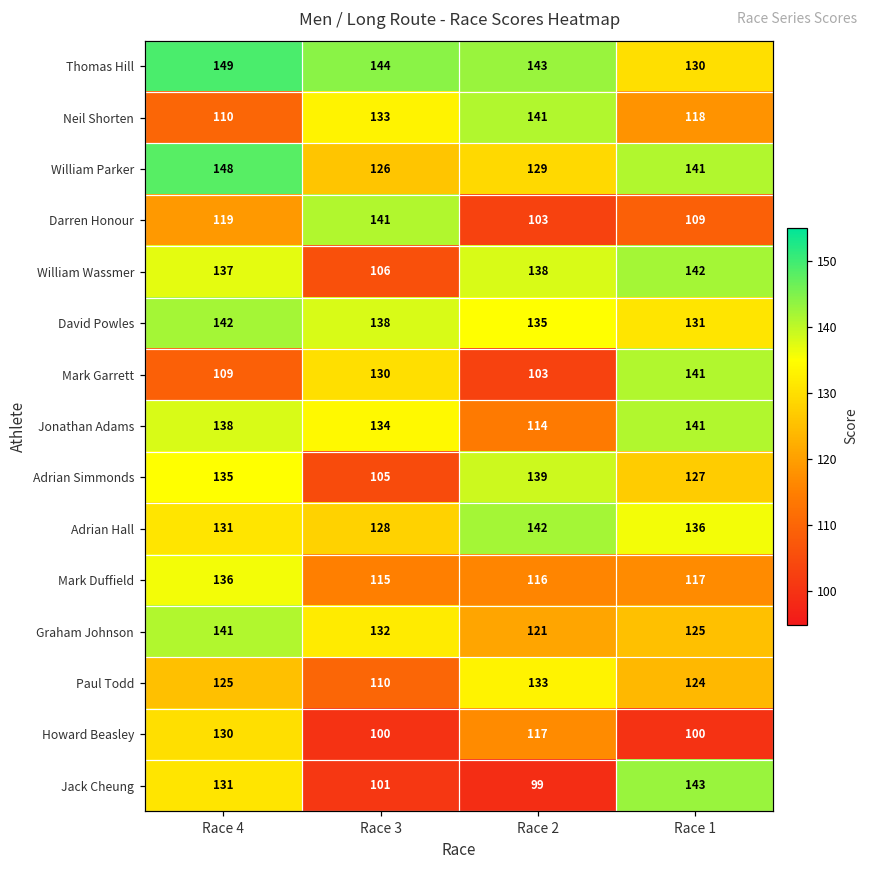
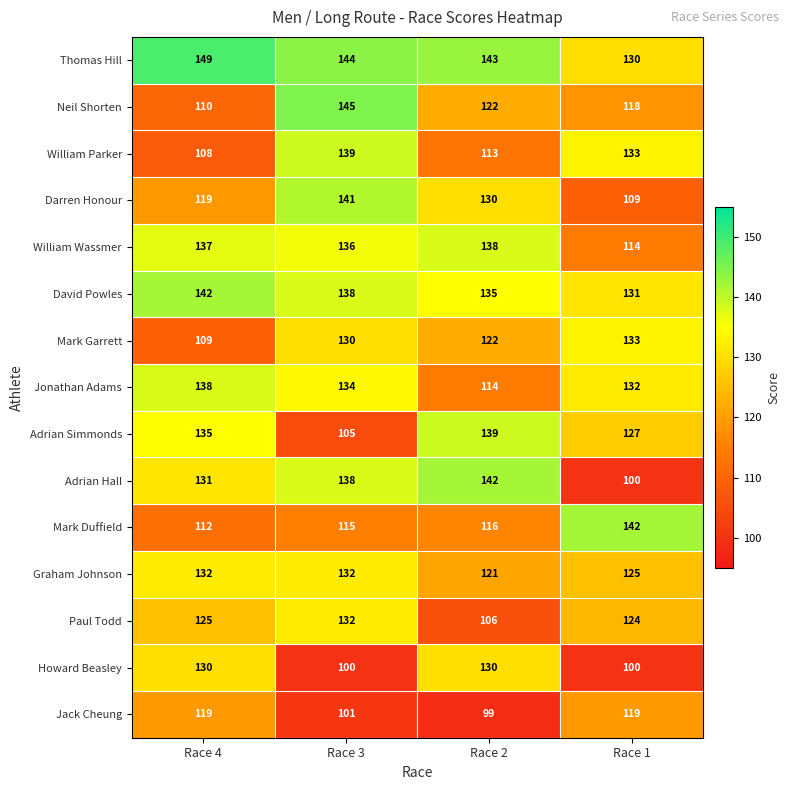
Neil Shorten, Race 3: 133 -> 145
Neil Shorten, Race 2: 141 -> 122
William Parker, Race 4: 148 -> 108
William Parker, Race 3: 126 -> 139
William Parker, Race 2: 129 -> 113
William Parker, Race 1: 141 -> 133
Darren Honour, Race 2: 103 -> 130
William Wassmer, Race 3: 106 -> 136
William Wassmer, Race 1: 142 -> 114
Mark Garrett, Race 2: 103 -> 122
Mark Garrett, Race 1: 141 -> 133
Jonathan Adams, Race 1: 141 -> 132
Adrian Hall, Race 3: 128 -> 138
Adrian Hall, Race 1: 136 -> 100
Mark Duffield, Race 4: 136 -> 112
Mark Duffield, Race 1: 117 -> 142
Graham Johnson, Race 4: 141 -> 132
Paul Todd, Race 3: 110 -> 132
Paul Todd, Race 2: 133 -> 106
Howard Beasley, Race 2: 117 -> 130
Jack Cheung, Race 4: 131 -> 119
Jack Cheung, Race 1: 143 -> 119
